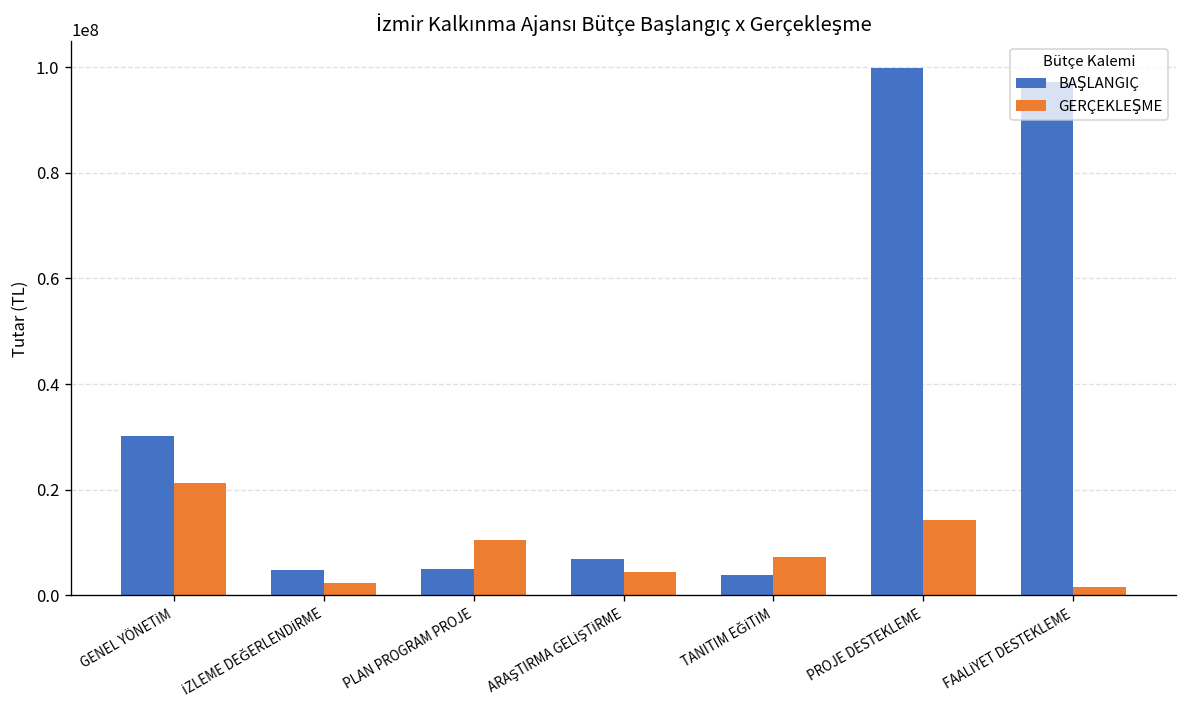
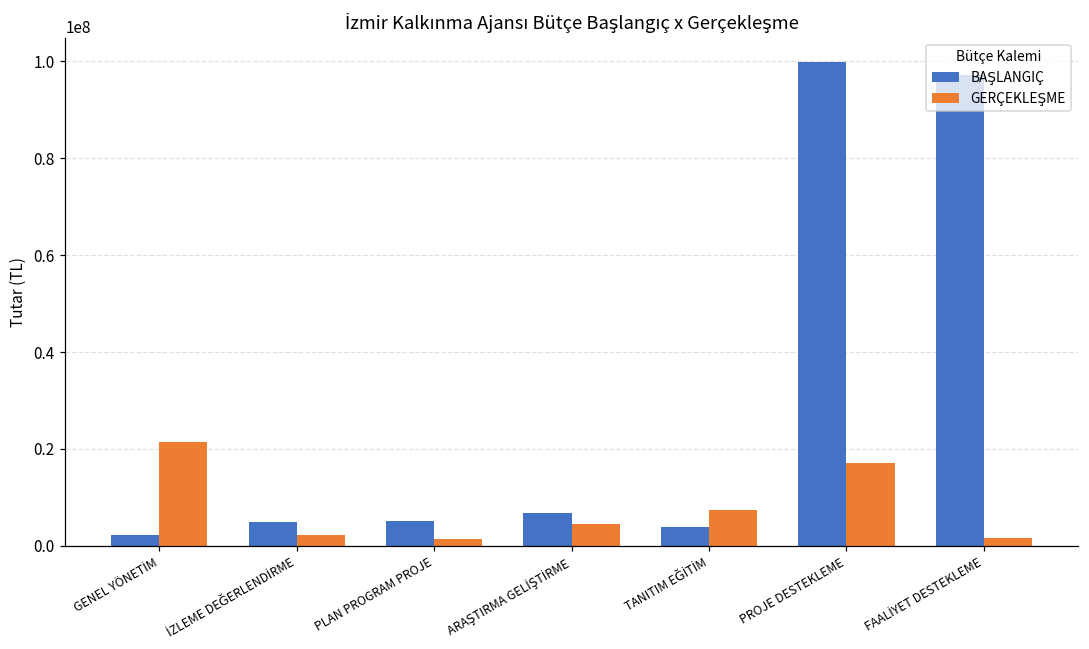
BAŞLANGIÇ, GENEL YÖNETİM: 30000000 -> 2000000
GERÇEKLEŞME, PLAN PROGRAM PROJE: 10000000 -> 1000000
GERÇEKLEŞME, PROJE DESTEKLEME: 14000000 -> 17000000
